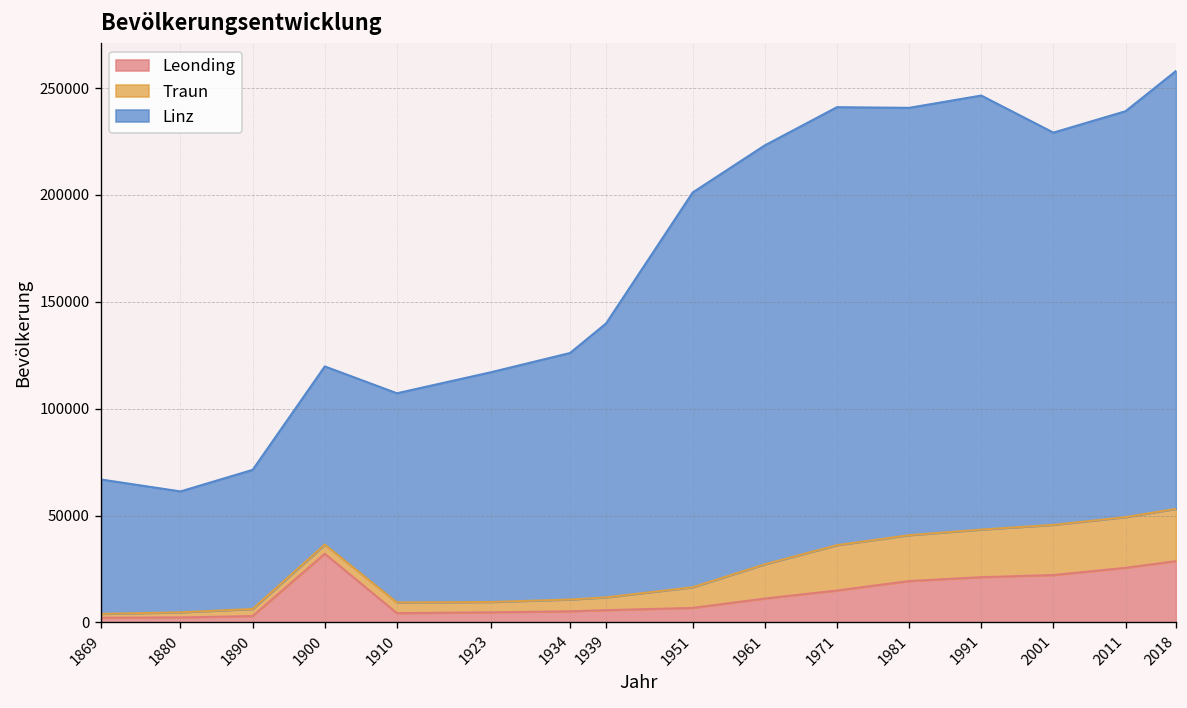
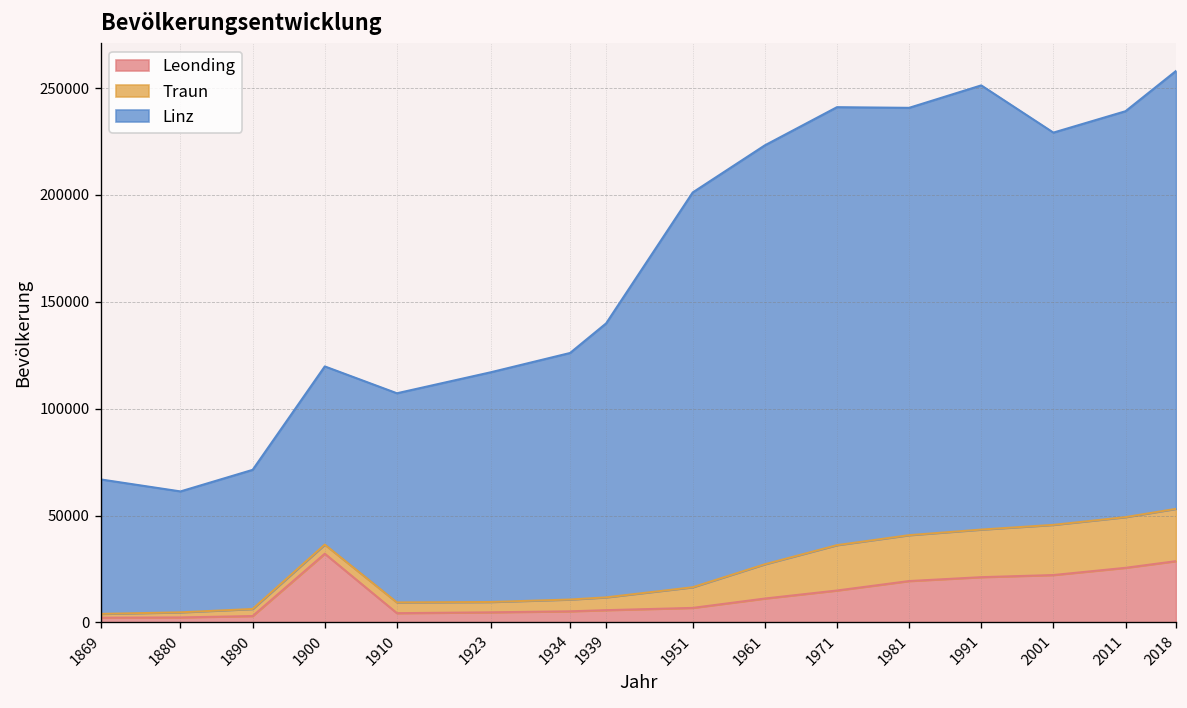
Linz, 1991: 203000 -> 208000
